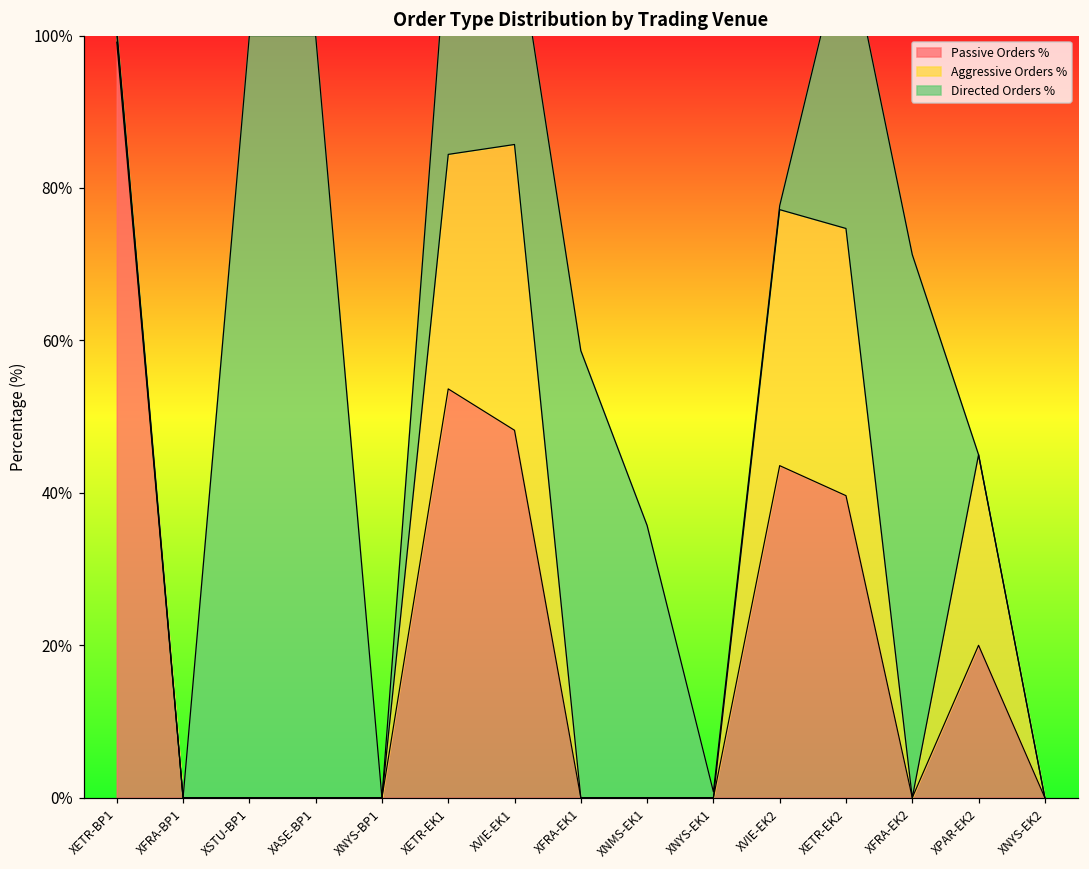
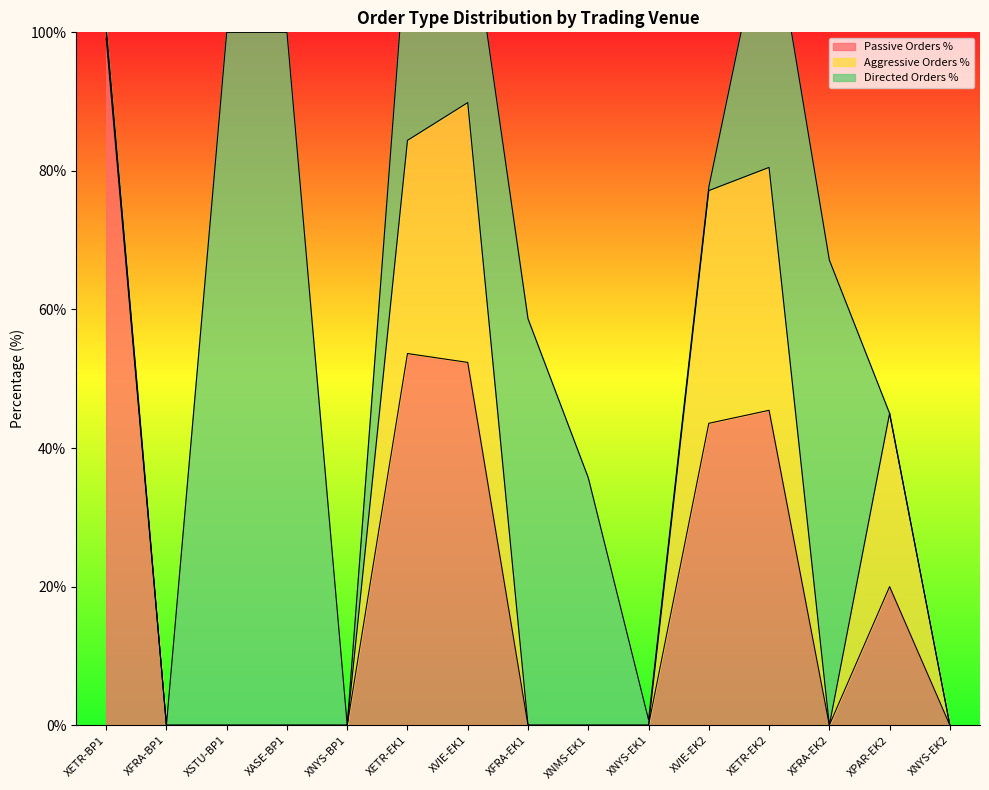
Passive Orders %, XVIE-EK1: 48% -> 52%
Passive Orders %, XETR-EK2: 40% -> 45%
Directed Orders %, XFRA-EK2: 71% -> 67%
